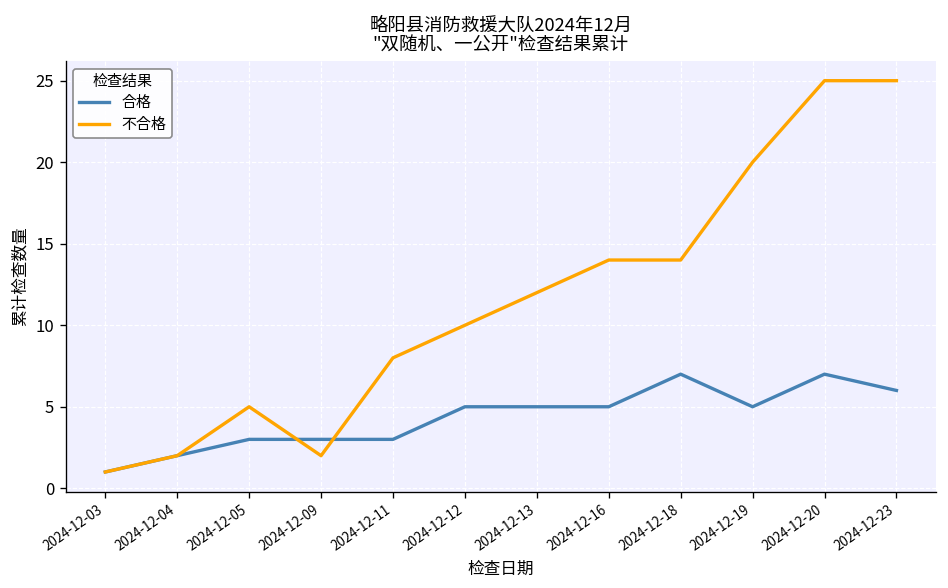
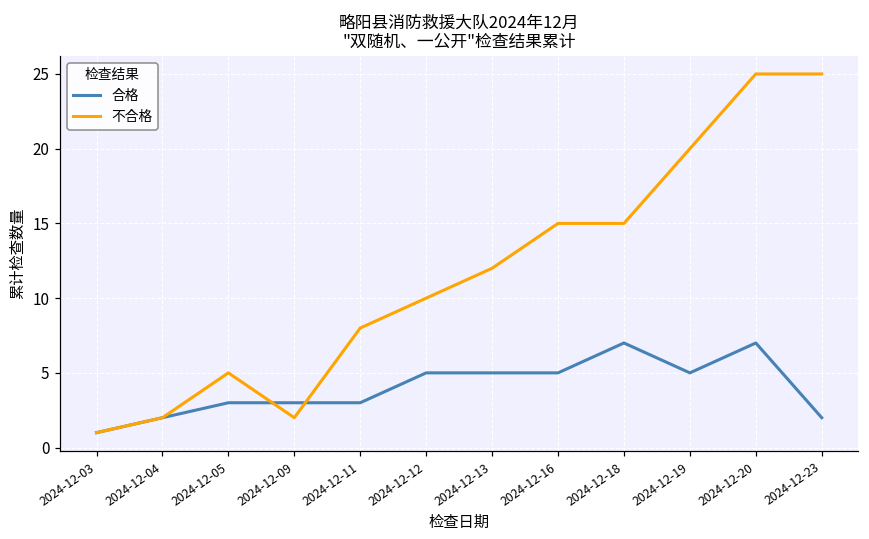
不合格, 2024-12-16: 14 -> 15
不合格, 2024-12-18: 14 -> 15
合格, 2024-12-23: 6 -> 2
